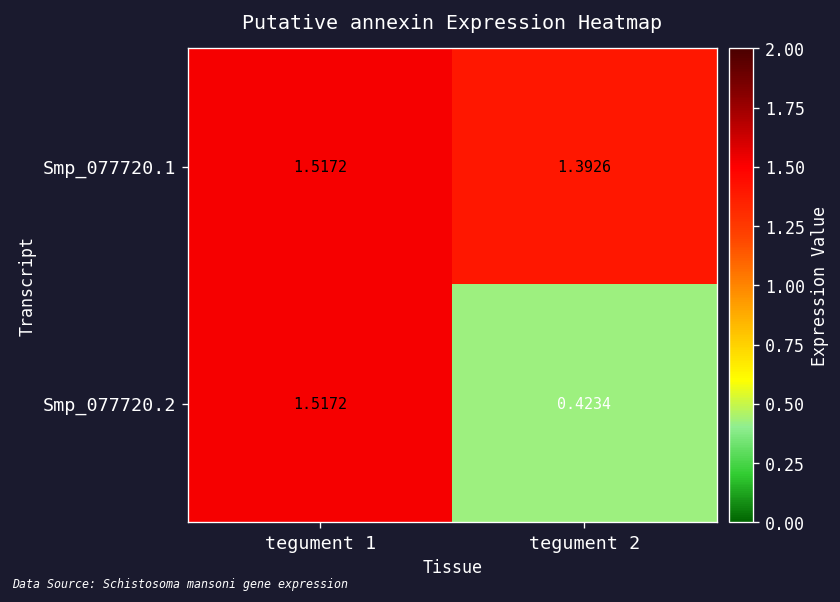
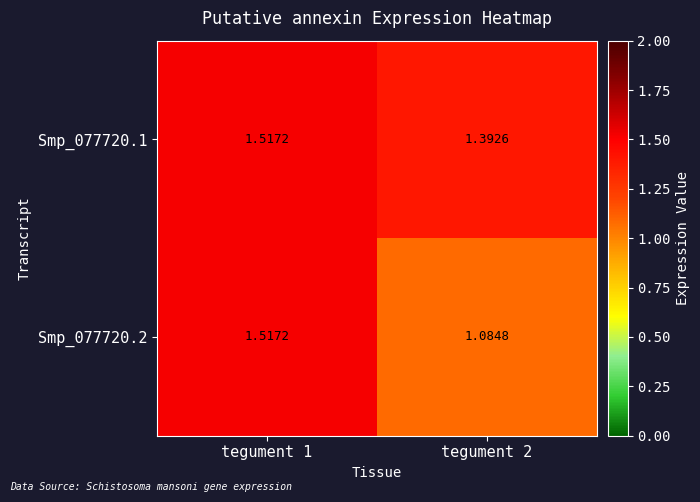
Smp_077720.2, tegument 2: 0.4234 -> 1.0848
